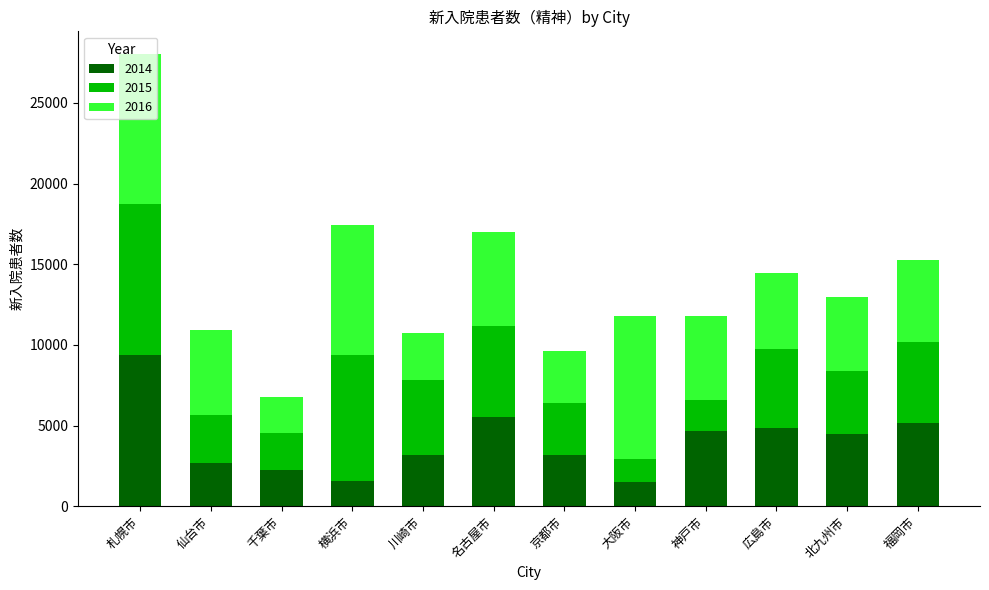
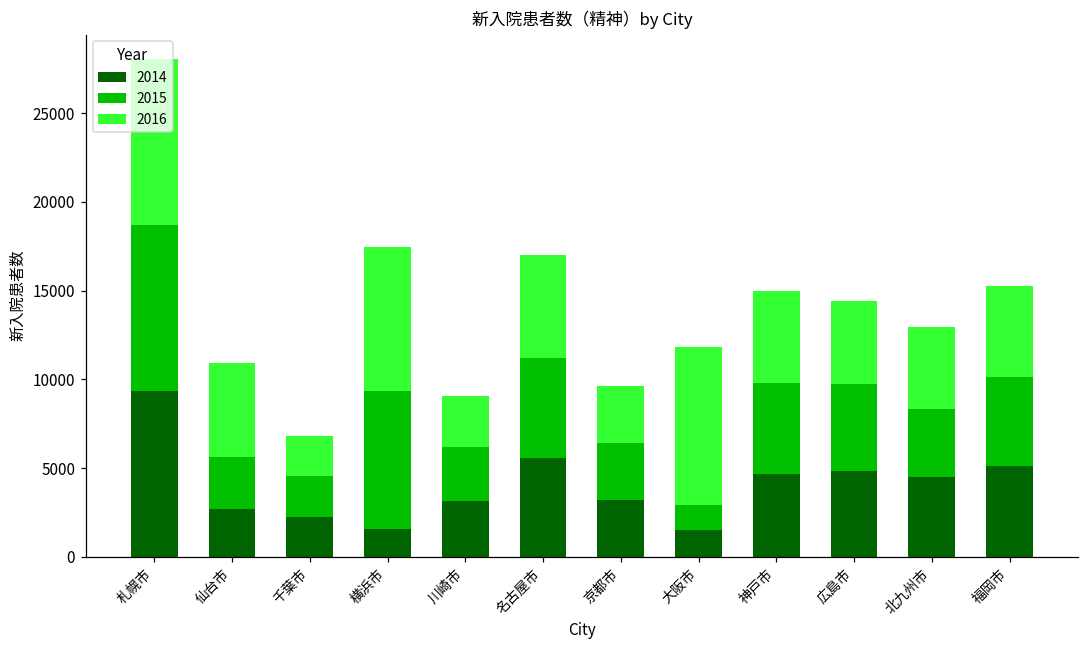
2015, 川崎市: 4700 -> 3000
2015, 神戸市: 1900 -> 5100
